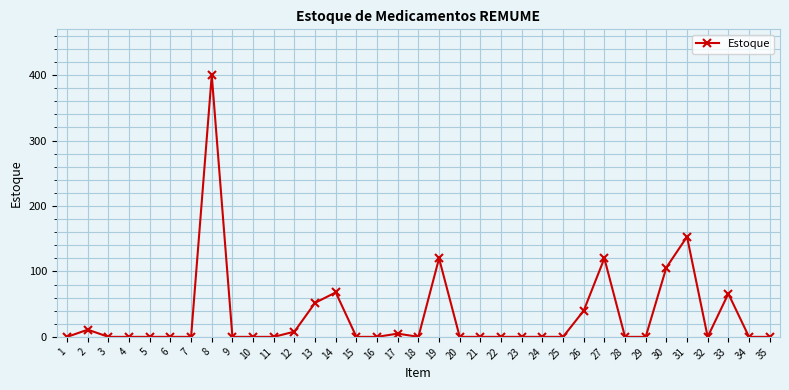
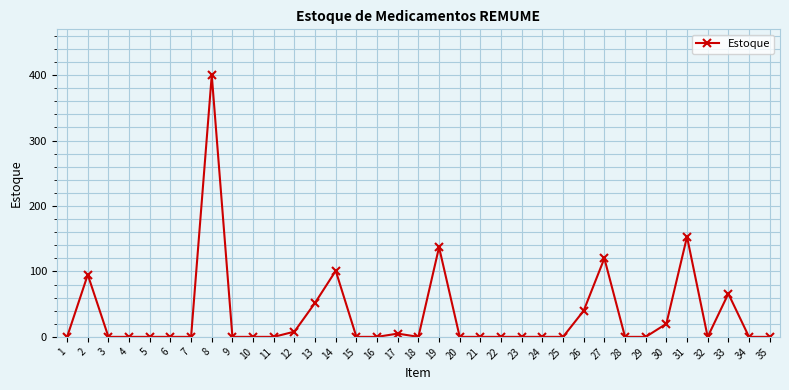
2: 10 -> 100
14: 70 -> 100
19: 120 -> 140
30: 110 -> 20
